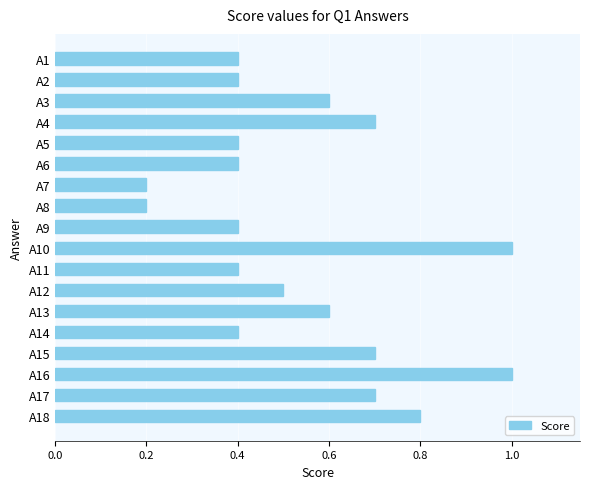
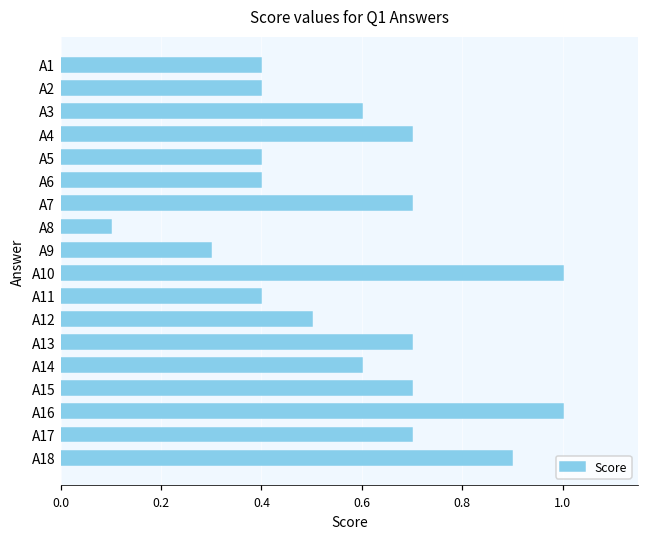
A7: 0.2 -> 0.7
A8: 0.2 -> 0.1
A9: 0.4 -> 0.3
A13: 0.6 -> 0.7
A14: 0.4 -> 0.6
A18: 0.8 -> 0.9
